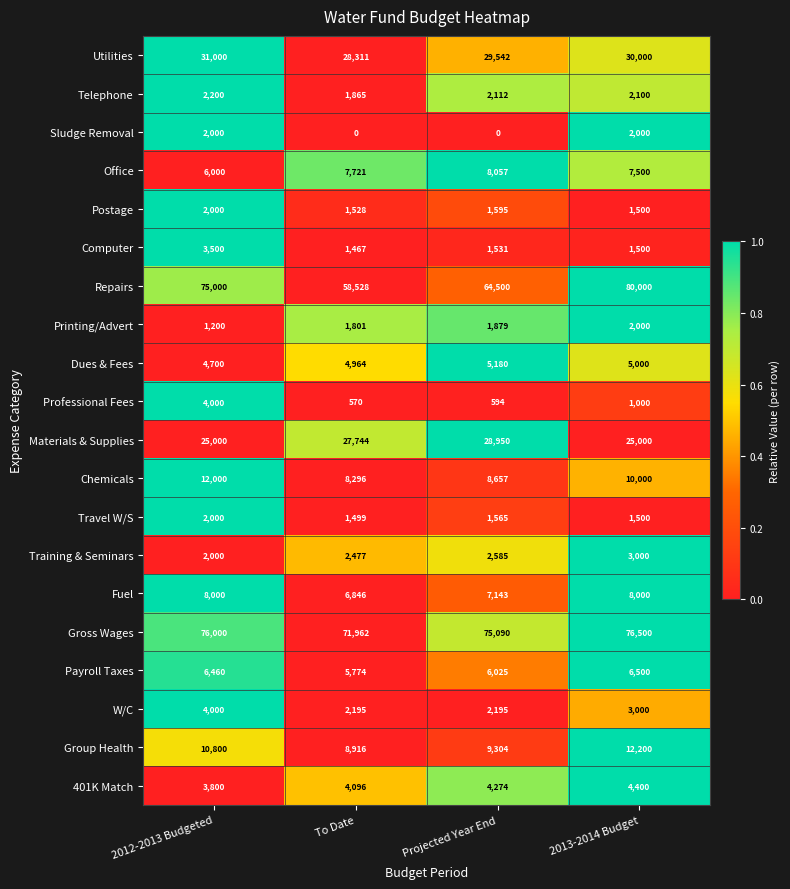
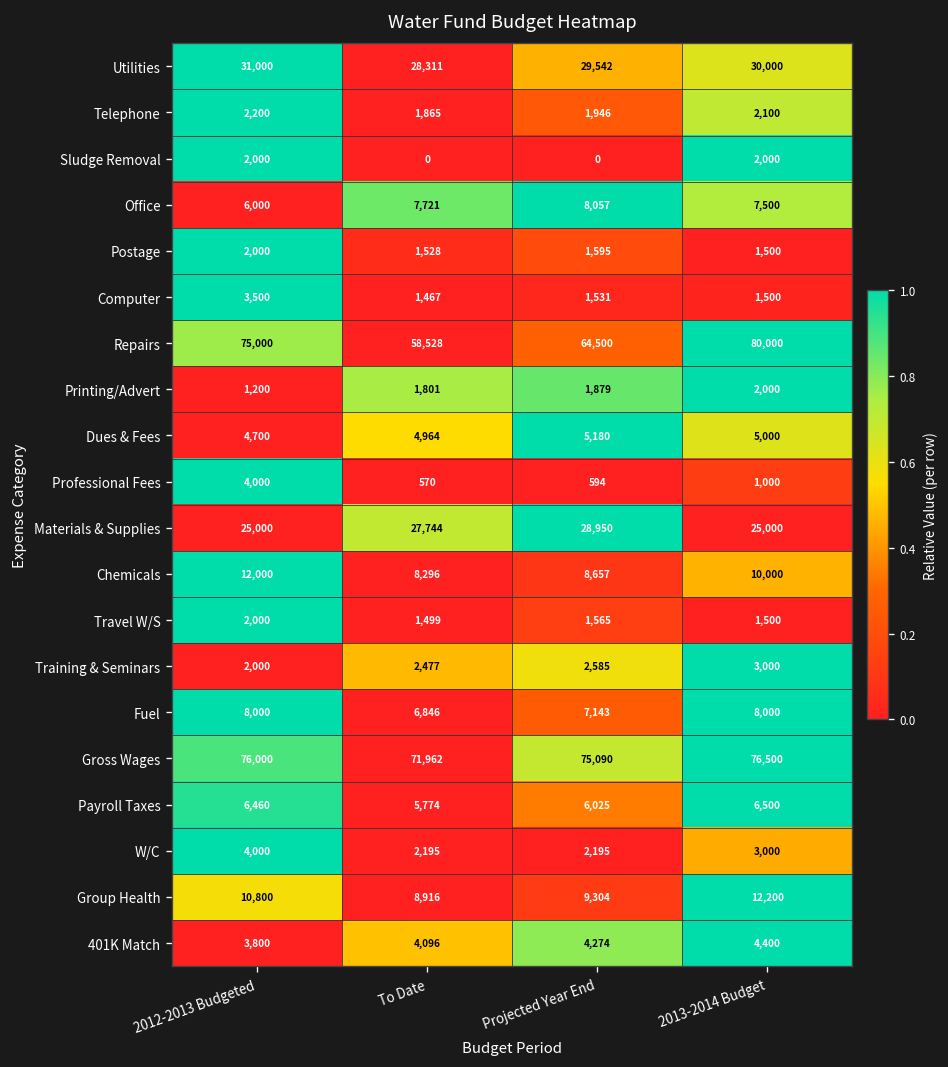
Telephone, Projected Year End: 2,112 -> 1,946
